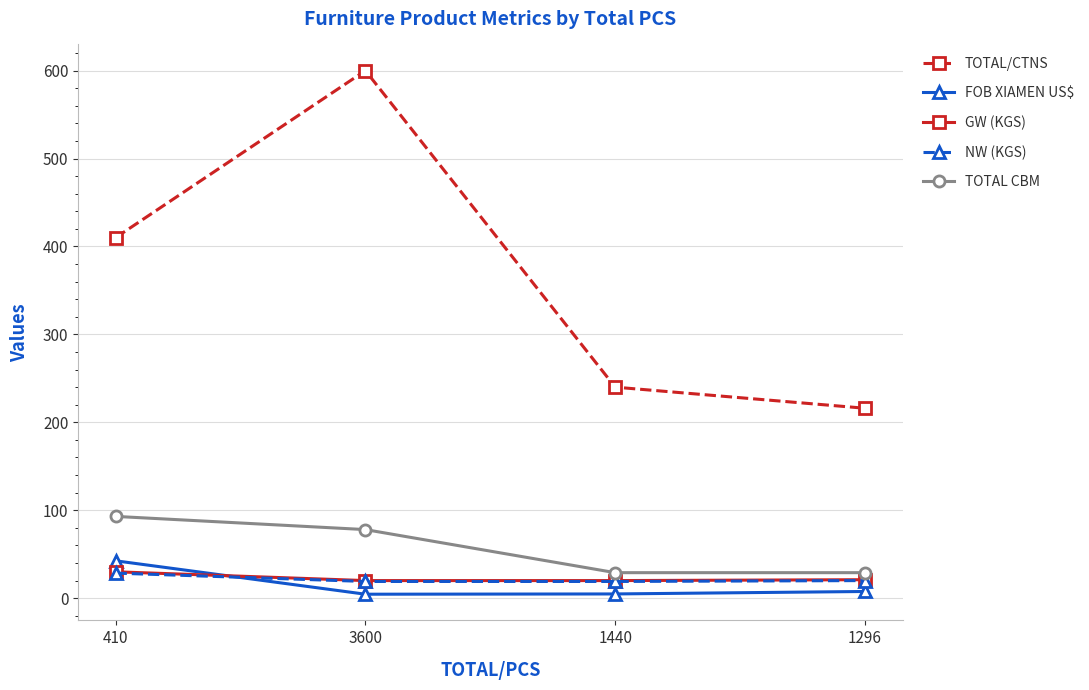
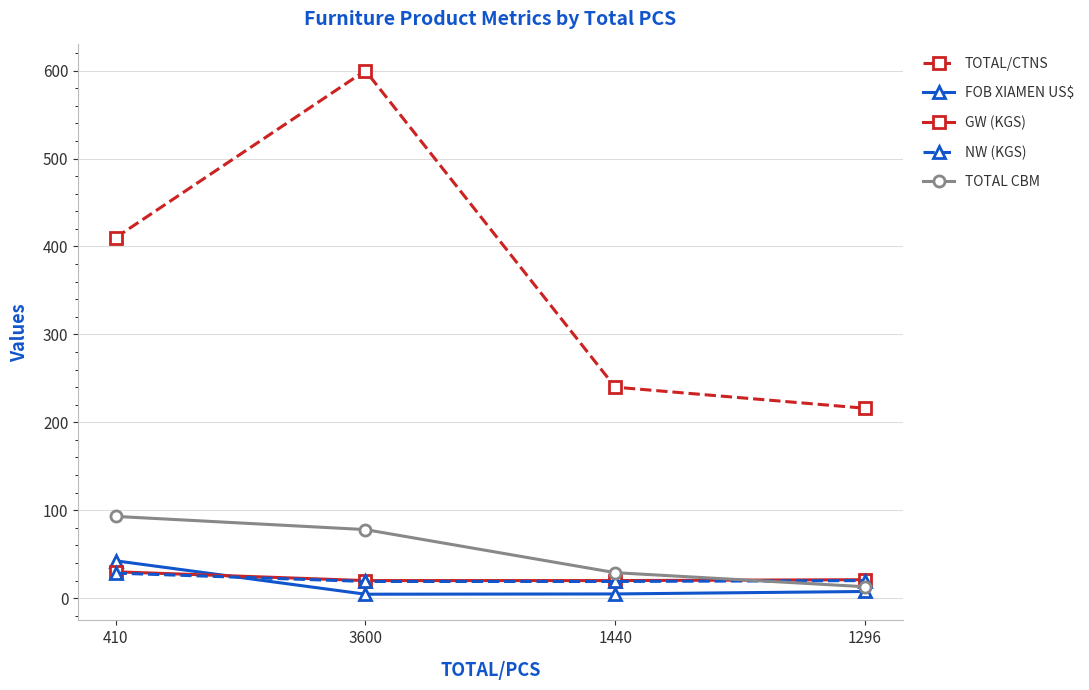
TOTAL CBM, 1296: 30 -> 10
